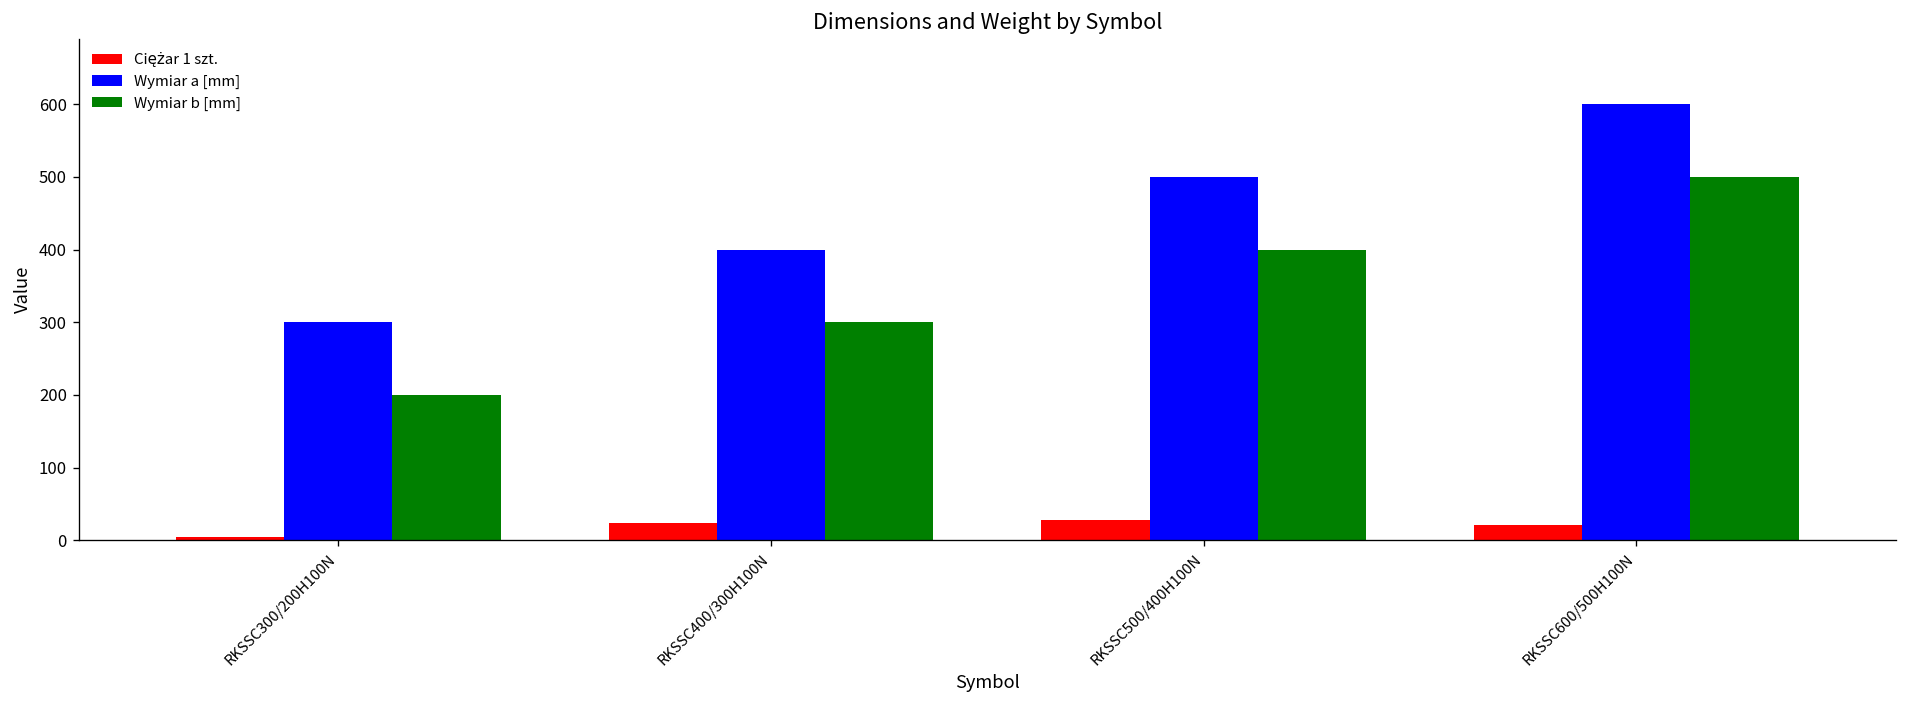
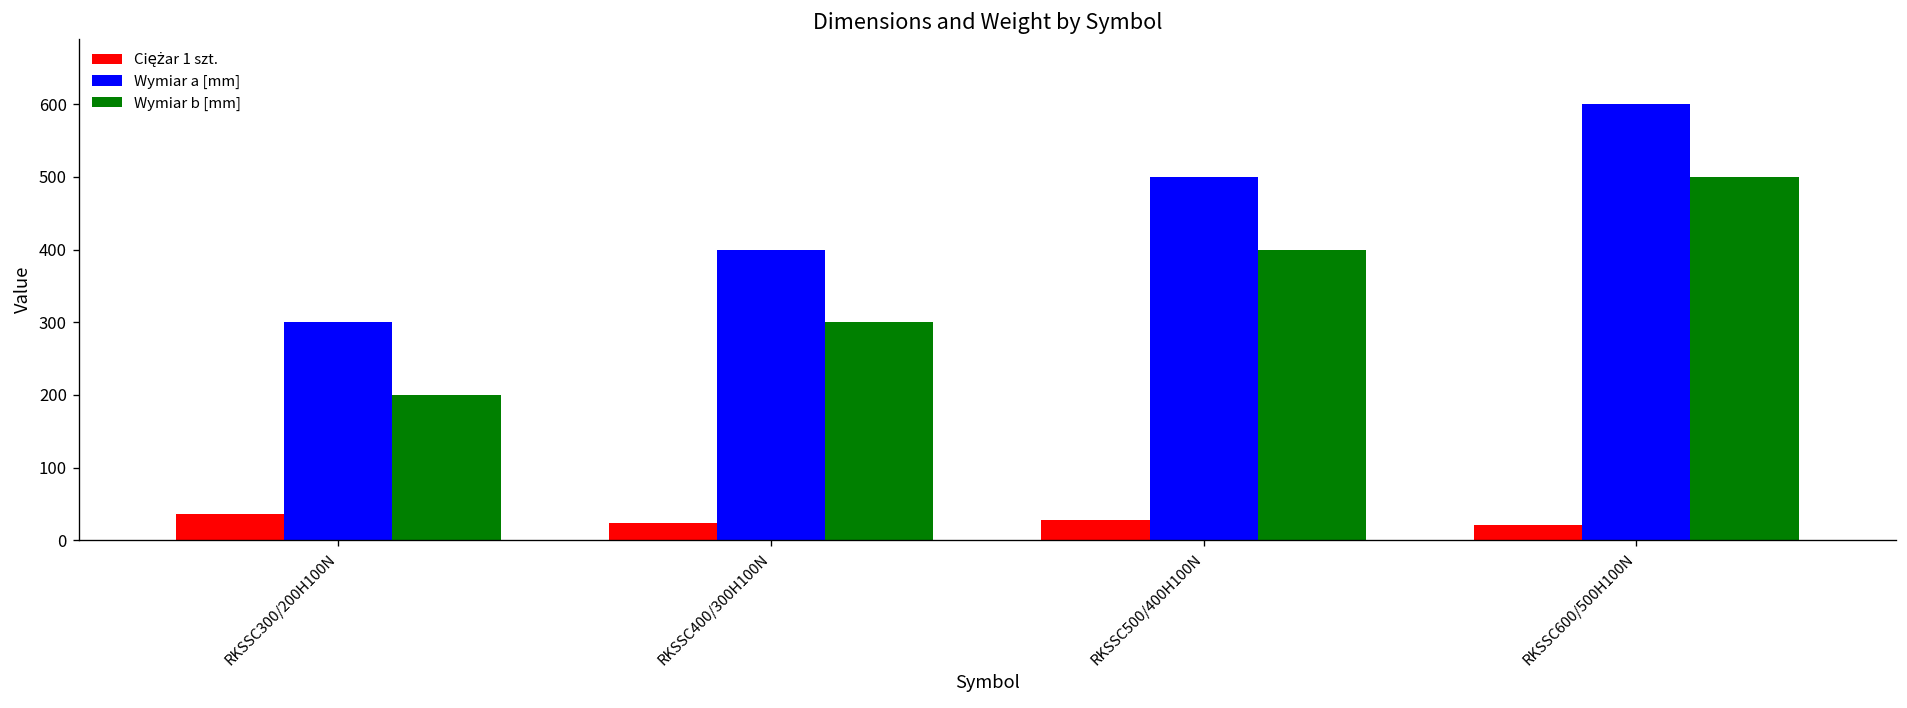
Ciężar 1 szt., RKSSC300/200H100N: 0 -> 40
